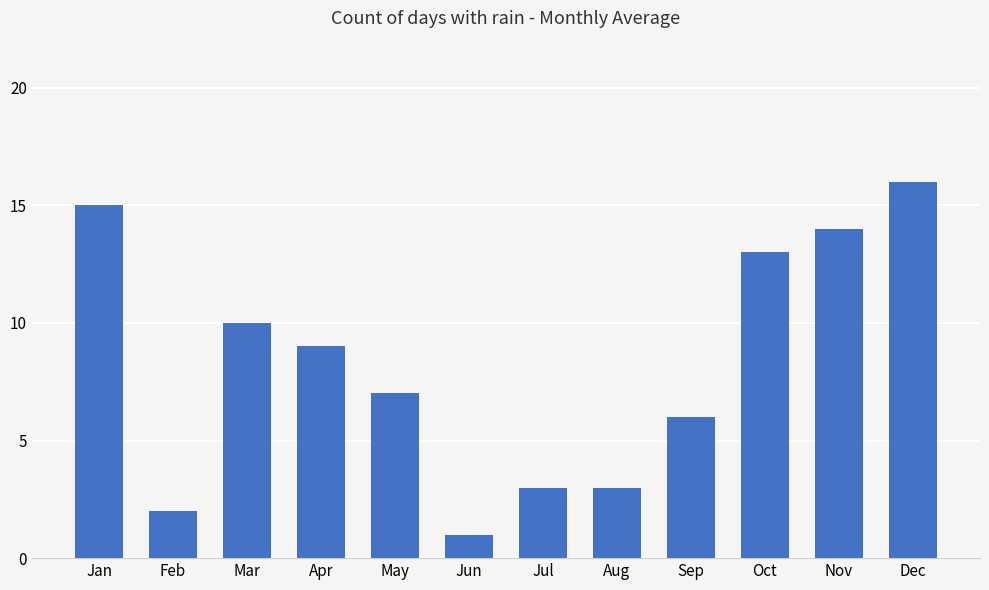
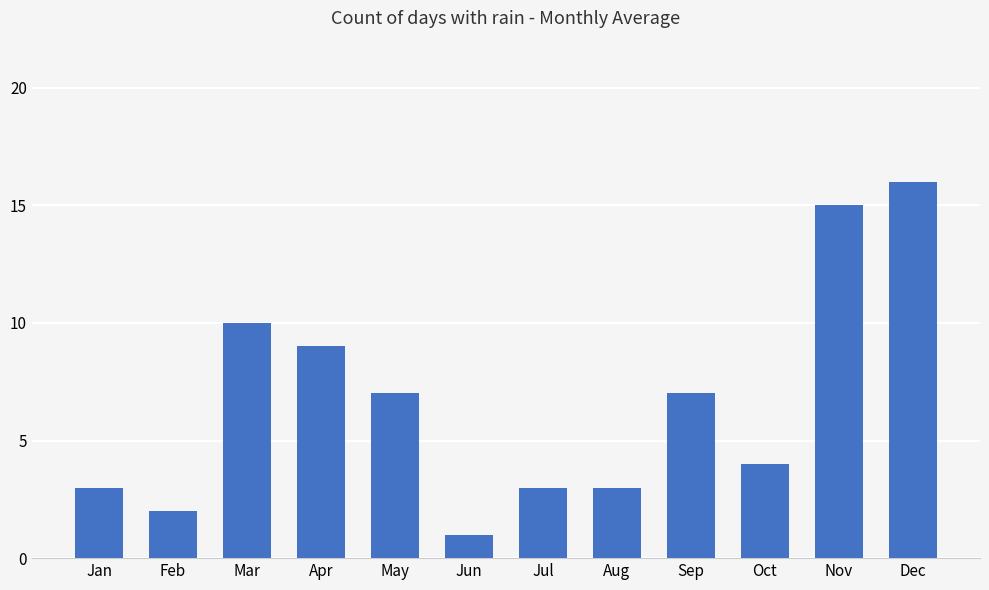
Jan: 15 -> 3
Sep: 6 -> 7
Oct: 13 -> 4
Nov: 14 -> 15
